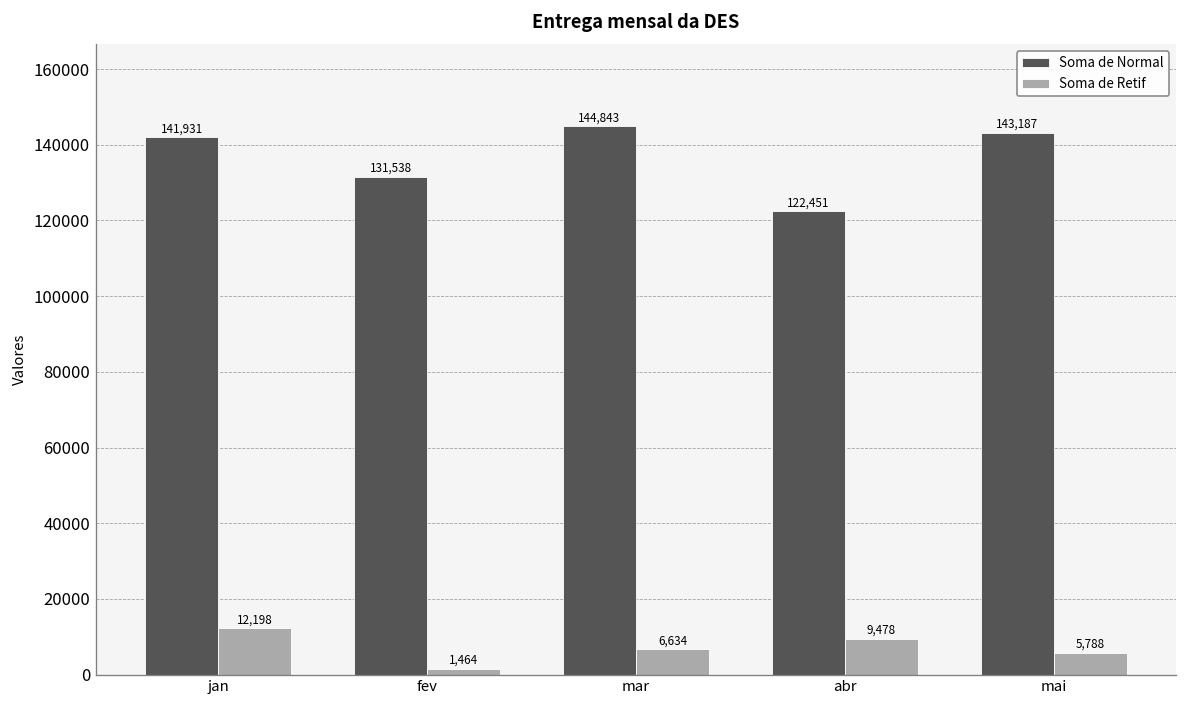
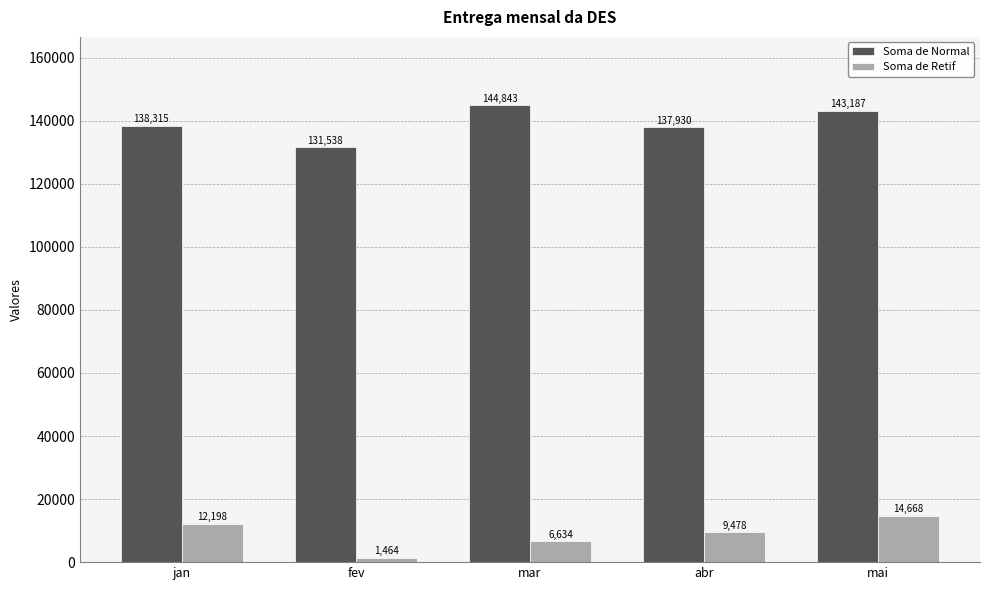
Soma de Normal, jan: 141,931 -> 138,315
Soma de Normal, abr: 122,451 -> 137,930
Soma de Retif, mai: 5,788 -> 14,668
